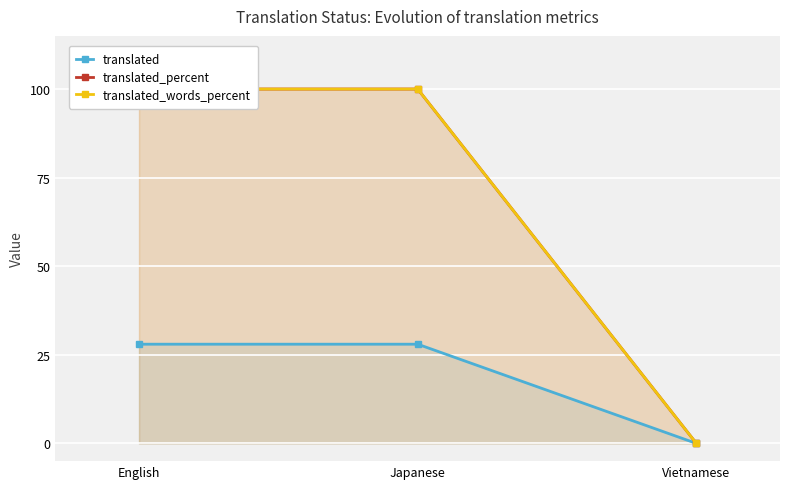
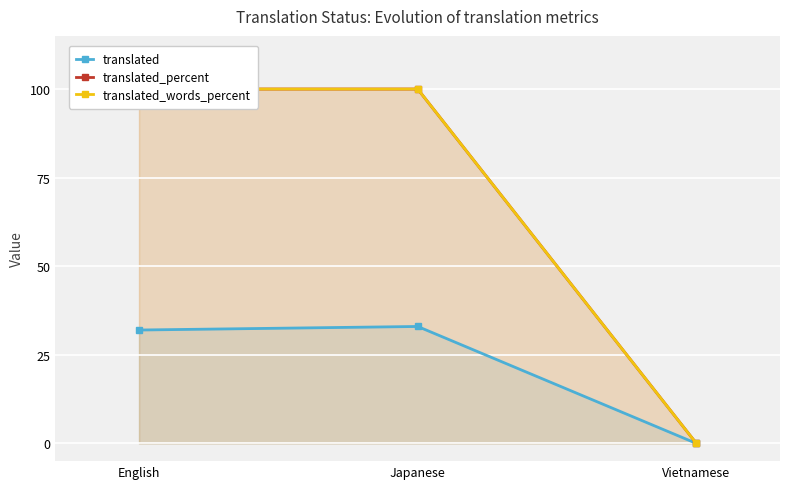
translated, English: 28 -> 32
translated, Japanese: 28 -> 33
